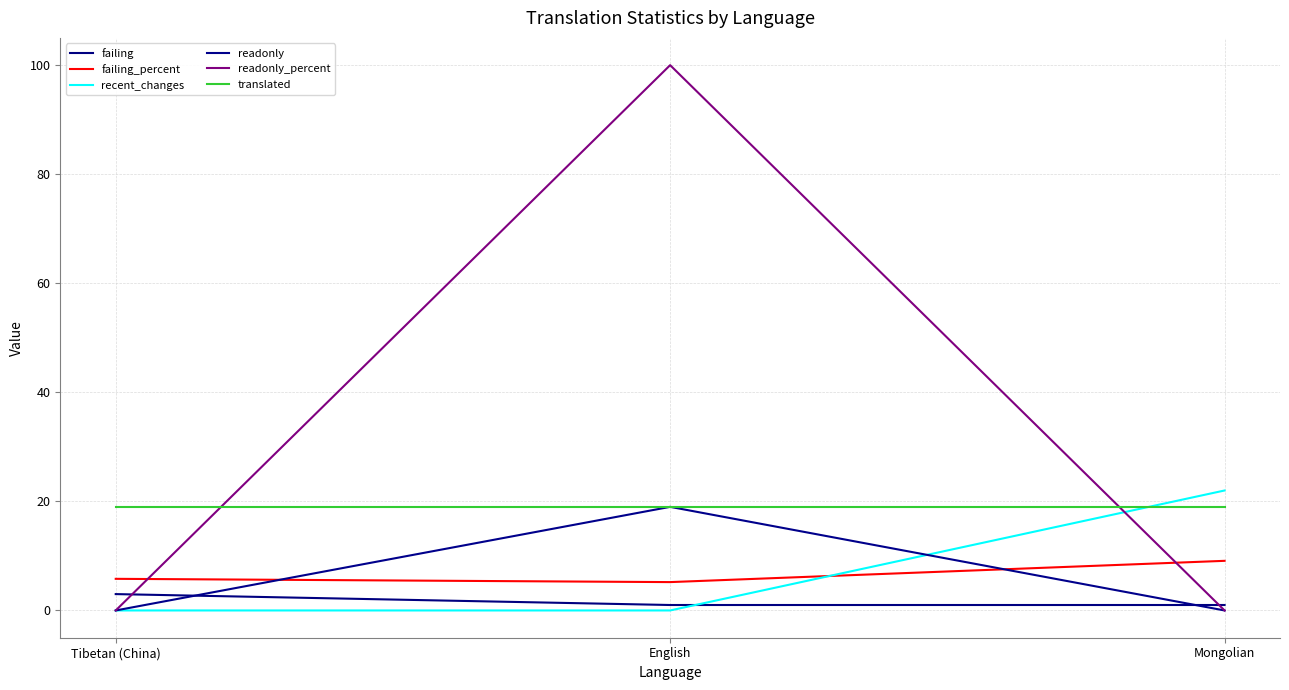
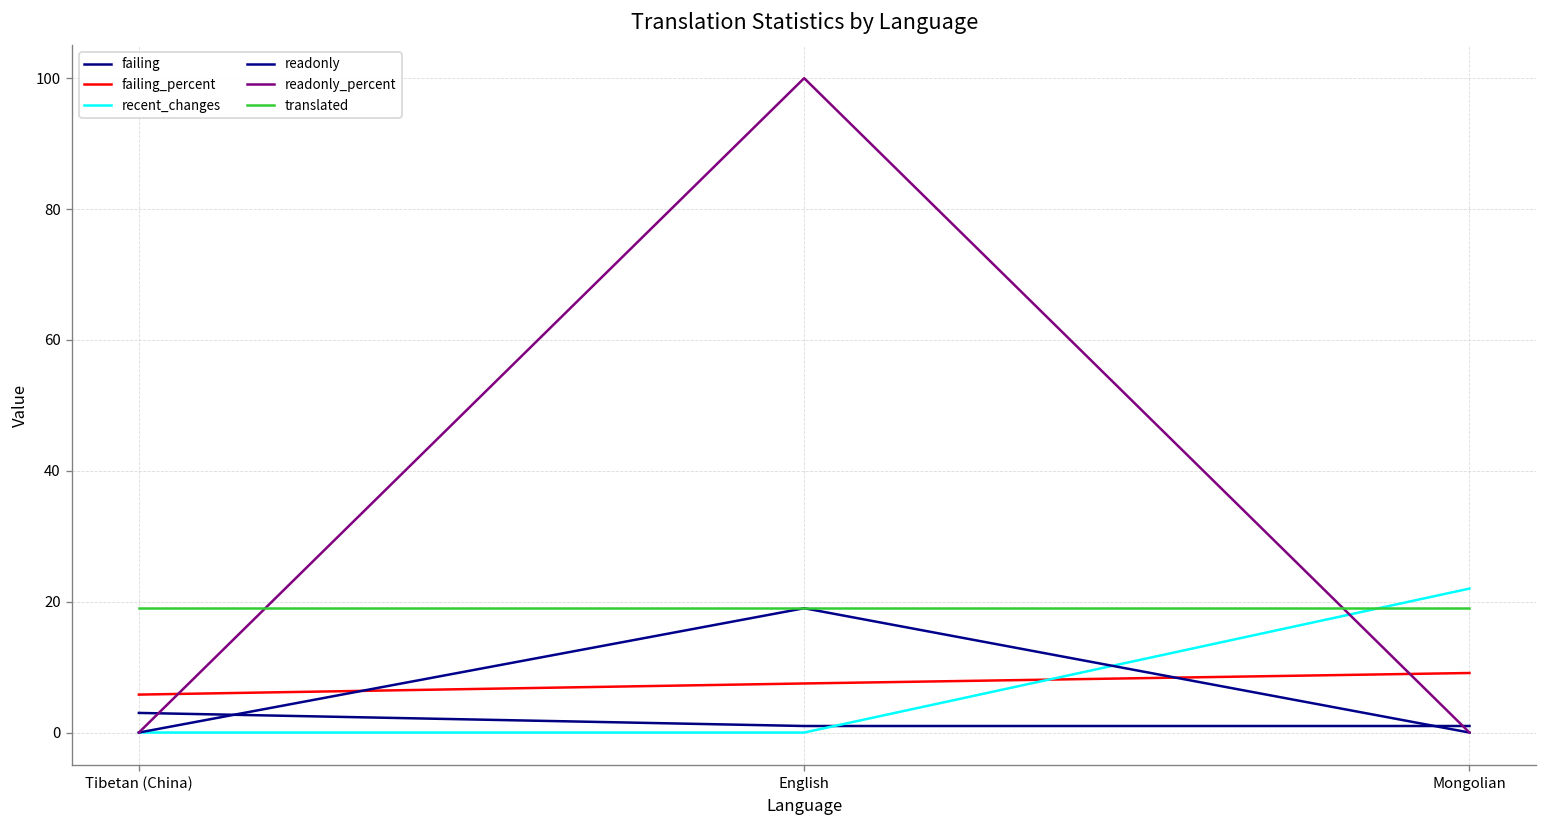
failing_percent, English: 5 -> 8
